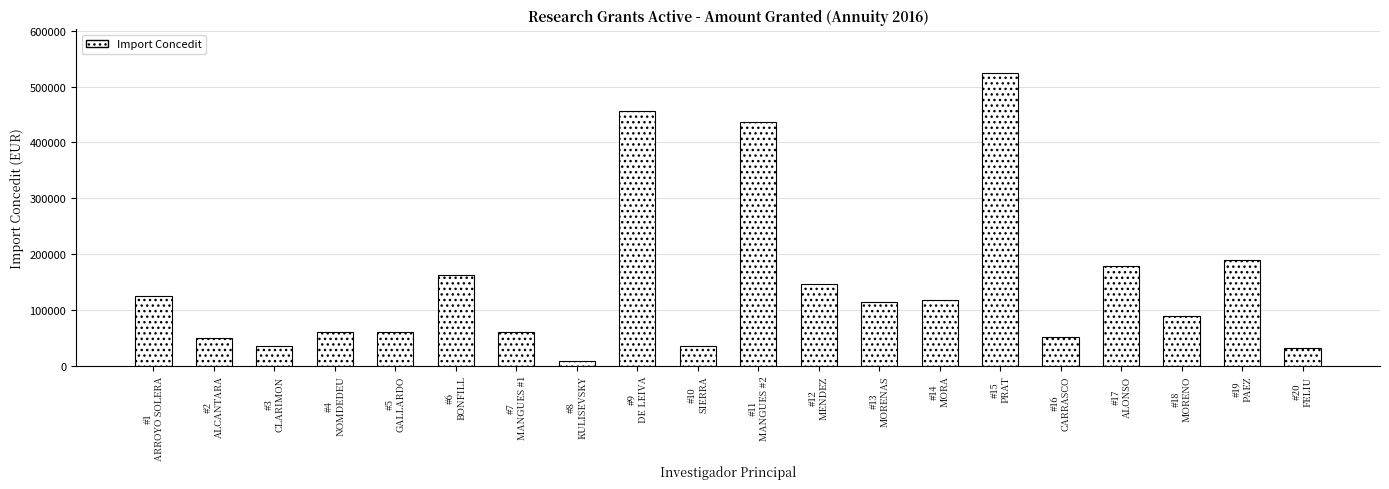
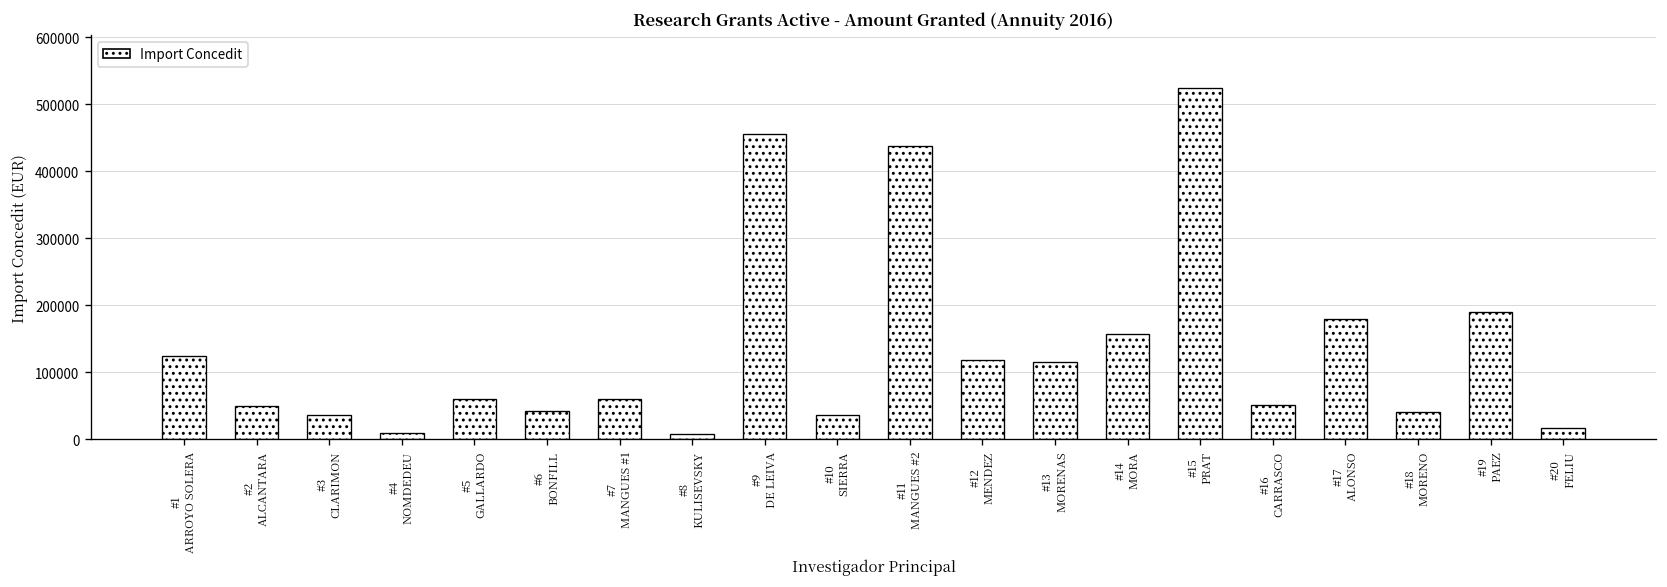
#4 NOMDEDEU: 60000 -> 10000
#6 BONFILL: 160000 -> 40000
#12 MENDEZ: 150000 -> 120000
#14 MORA: 120000 -> 160000
#18 MORENO: 90000 -> 40000
#20 FELIU: 30000 -> 20000
